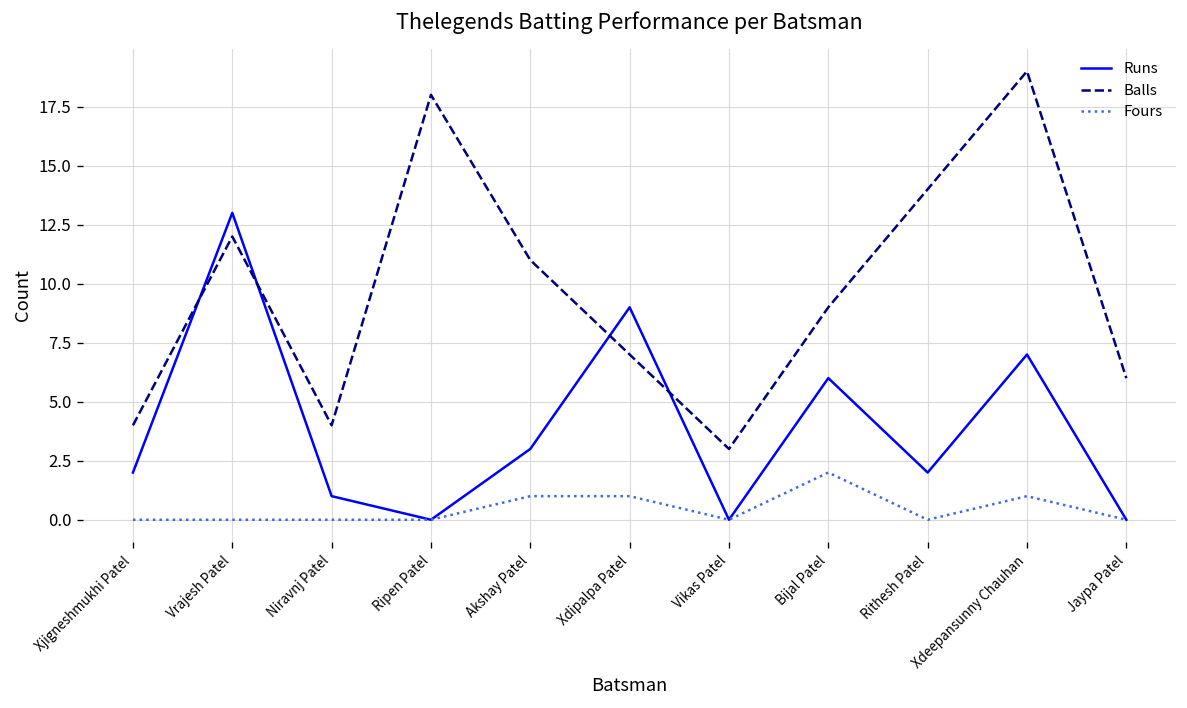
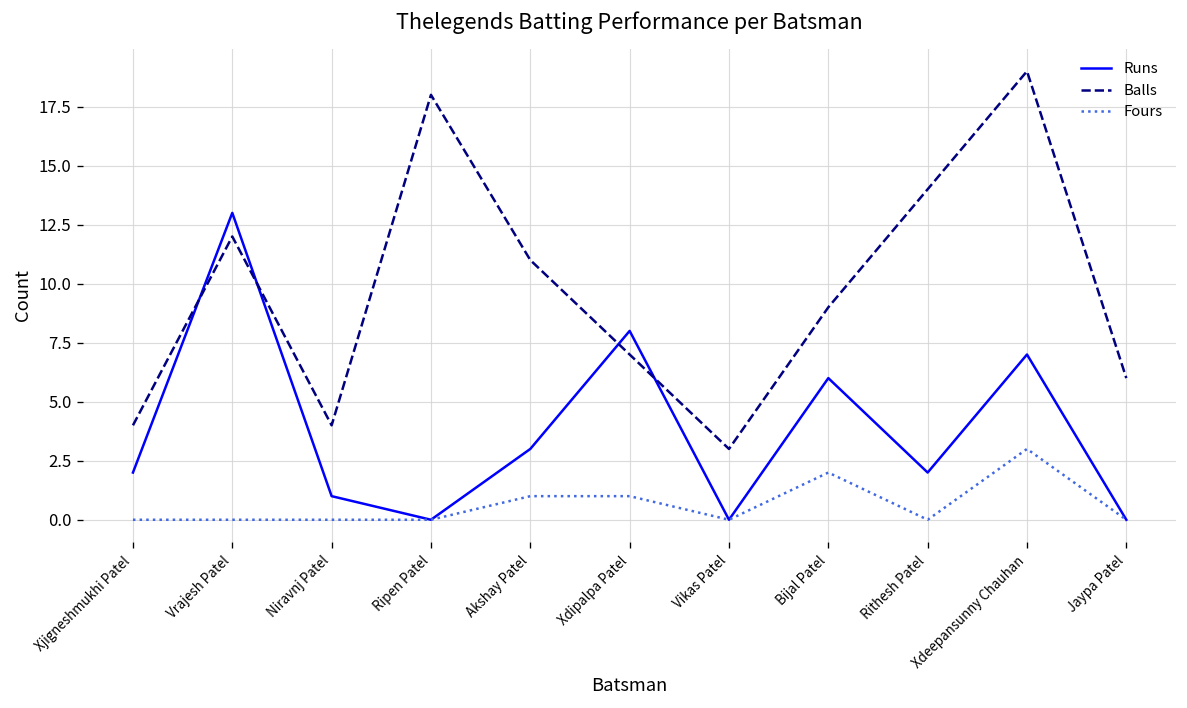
Runs, Xdipalpa Patel: 9 -> 8
Fours, Xdeepansunny Chauhan: 1 -> 3
